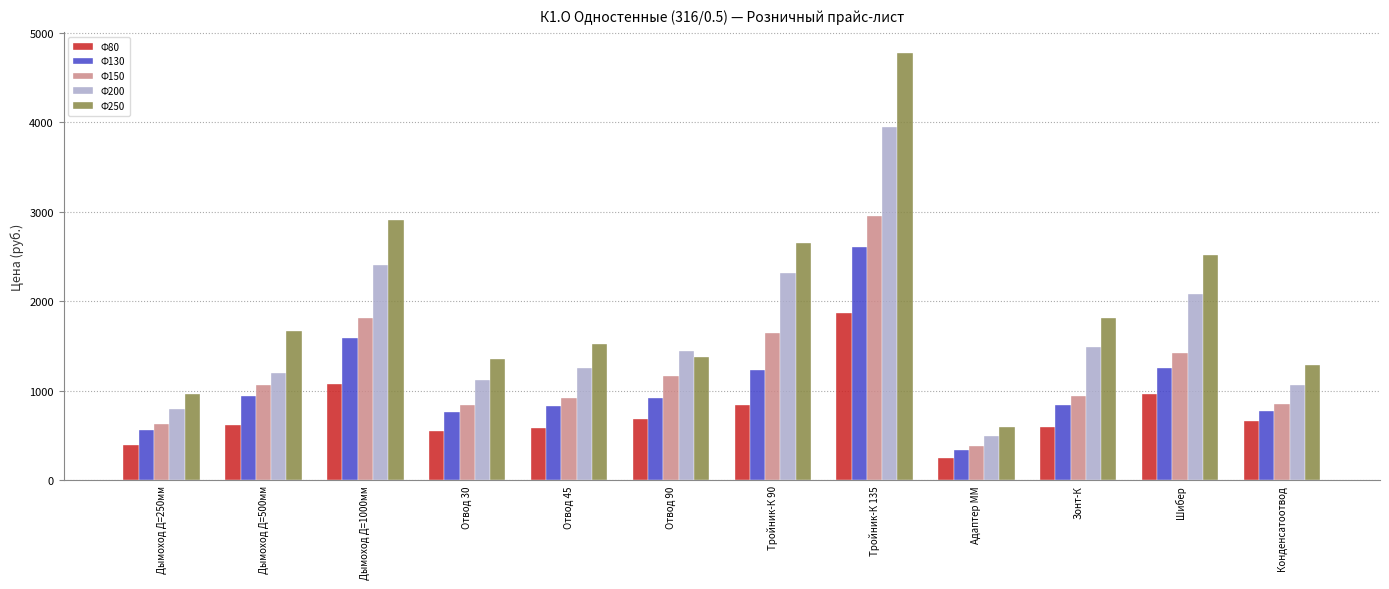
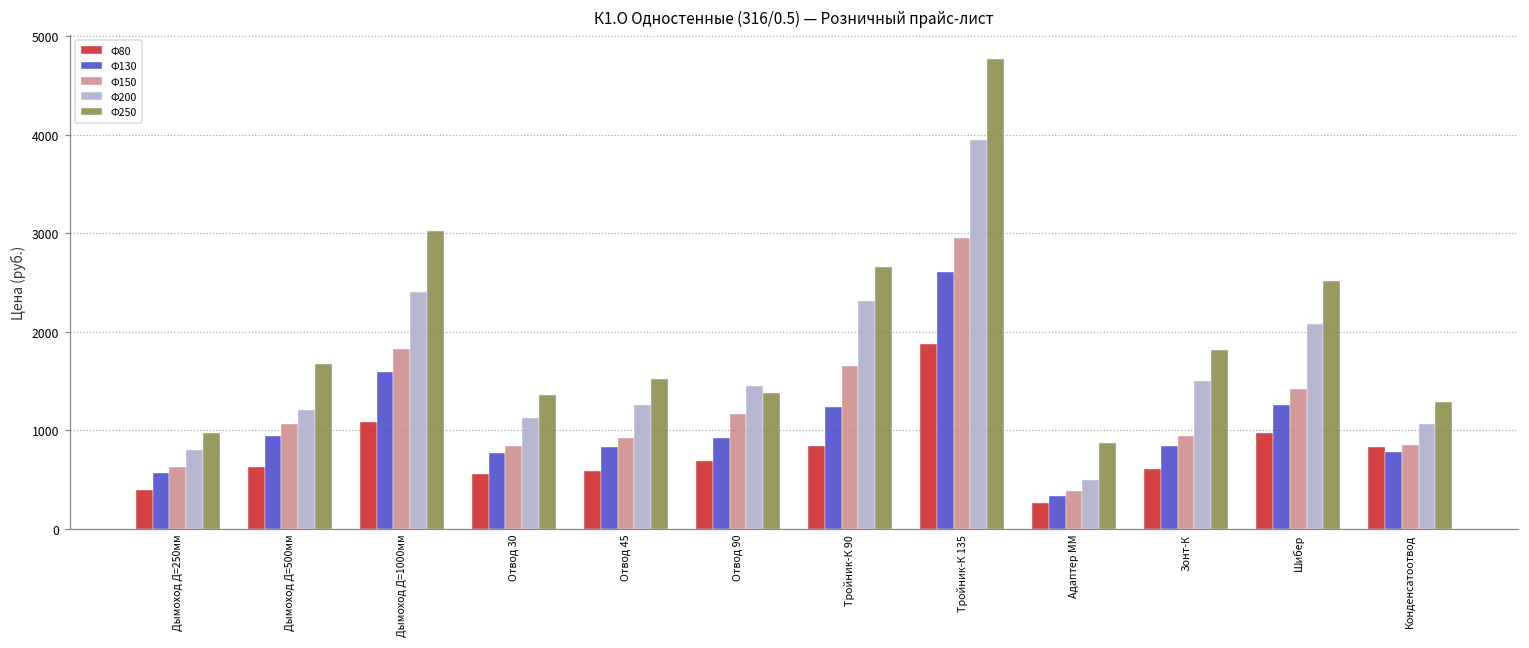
Ф250, Дымоход Д=1000мм: 2900 -> 3000
Ф250, Адаптер ММ: 600 -> 900
Ф80, Конденсатоотвод: 700 -> 800
